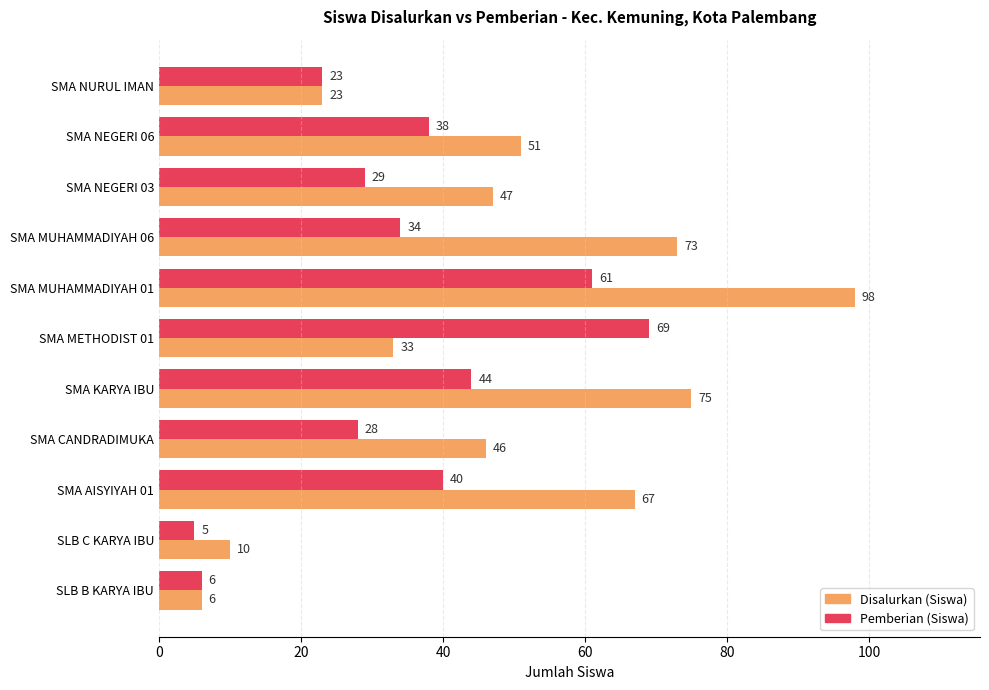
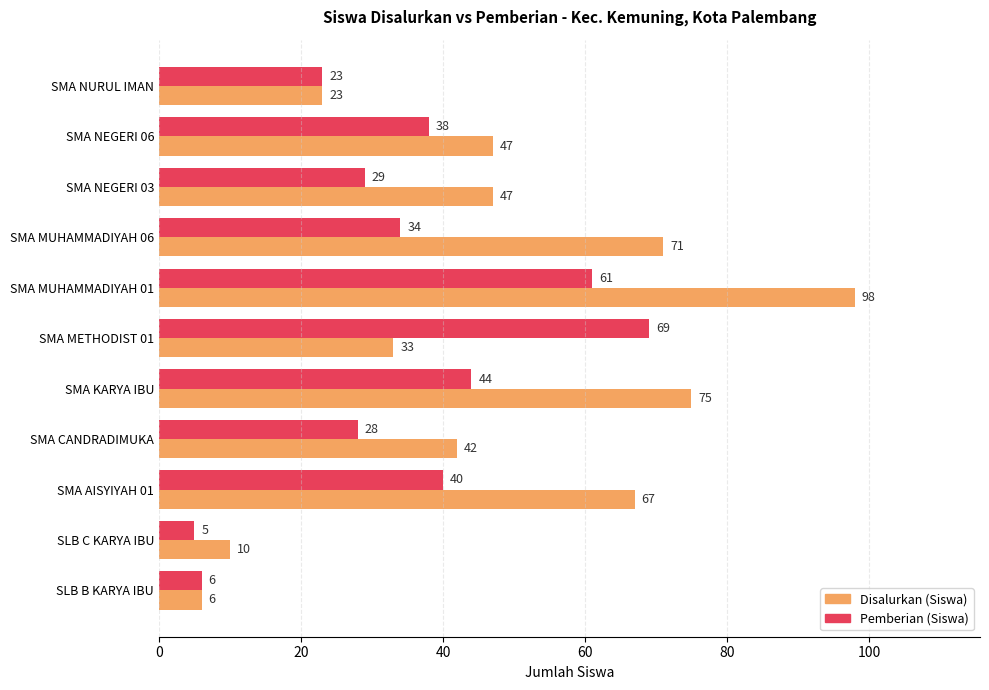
Disalurkan (Siswa), SMA NEGERI 06: 51 -> 47
Disalurkan (Siswa), SMA MUHAMMADIYAH 06: 73 -> 71
Disalurkan (Siswa), SMA CANDRADIMUKA: 46 -> 42
